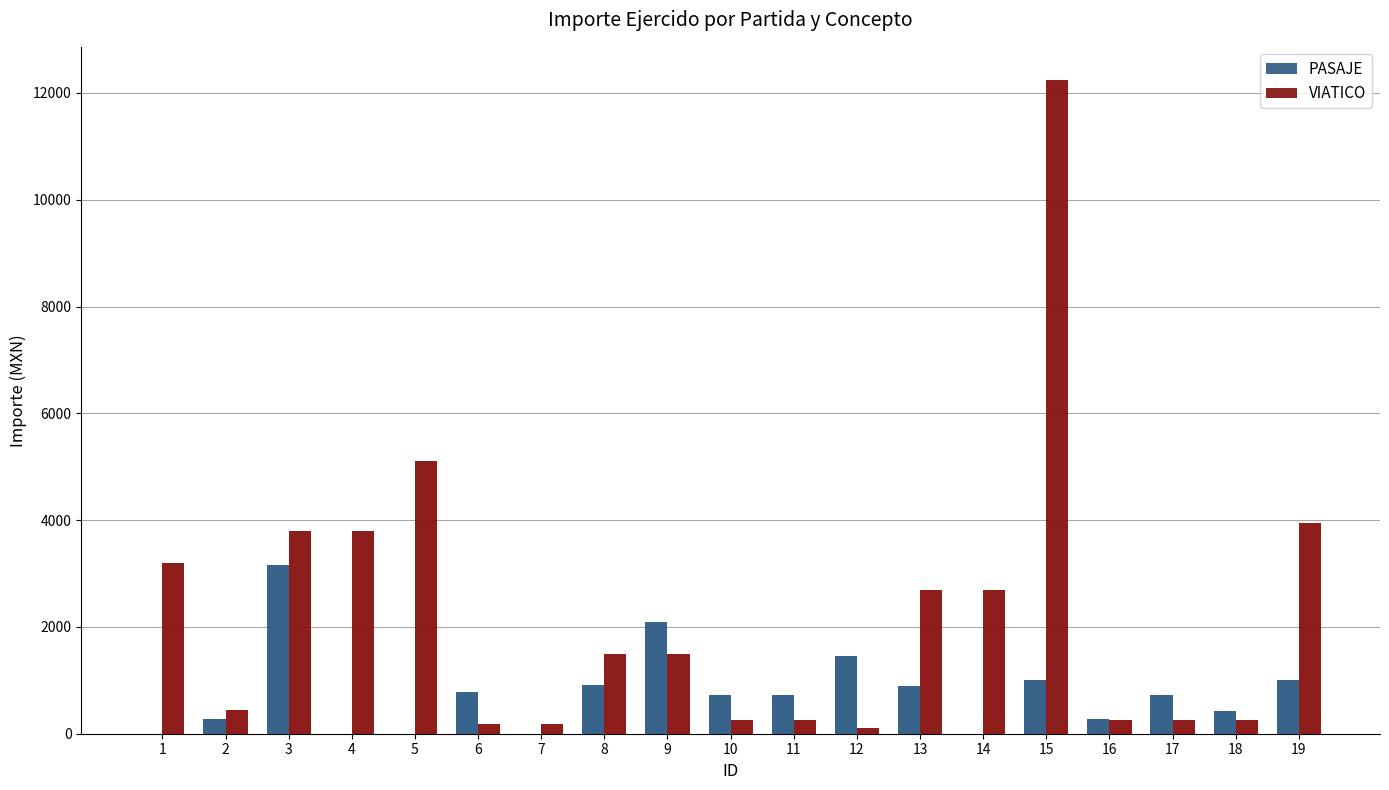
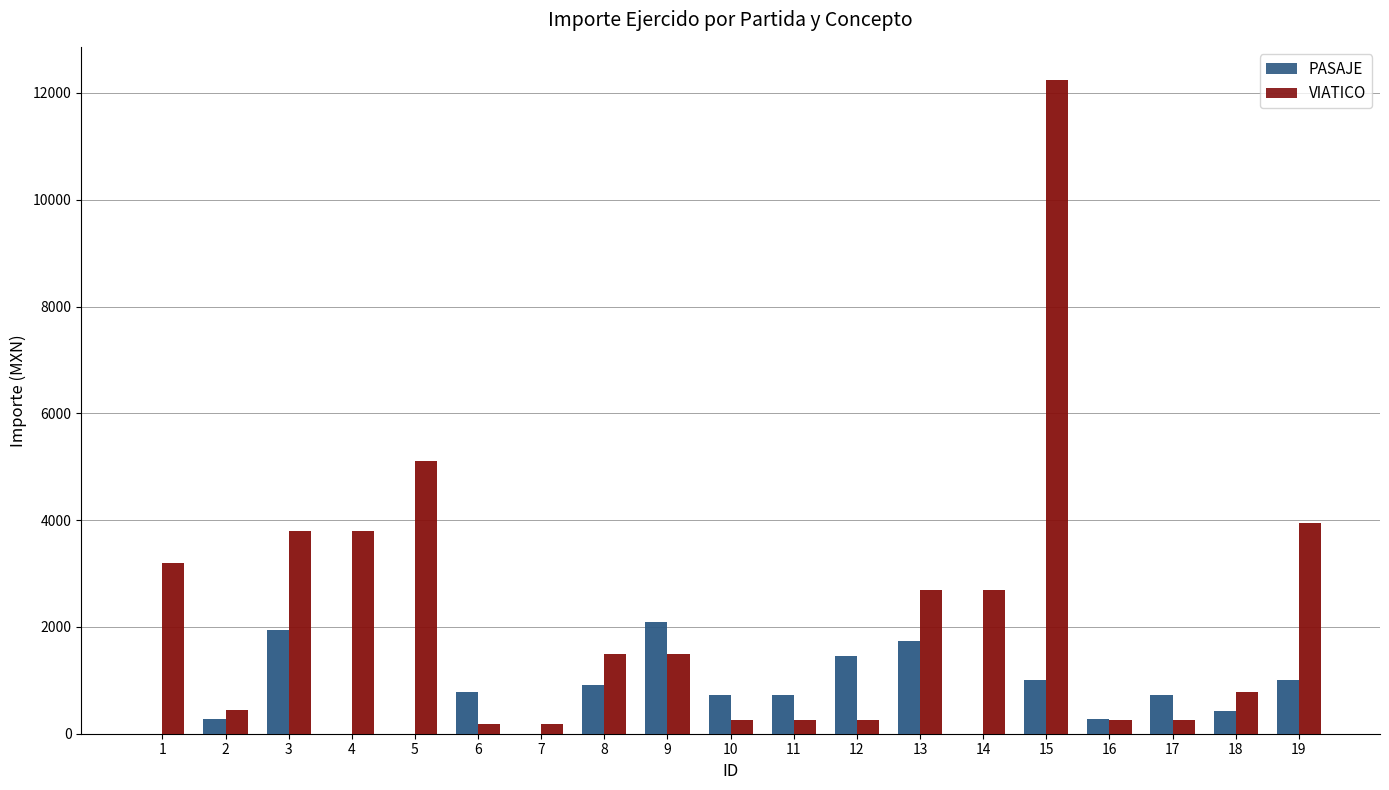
PASAJE, 3: 3200 -> 1900
VIATICO, 12: 100 -> 300
PASAJE, 13: 900 -> 1700
VIATICO, 18: 300 -> 800
